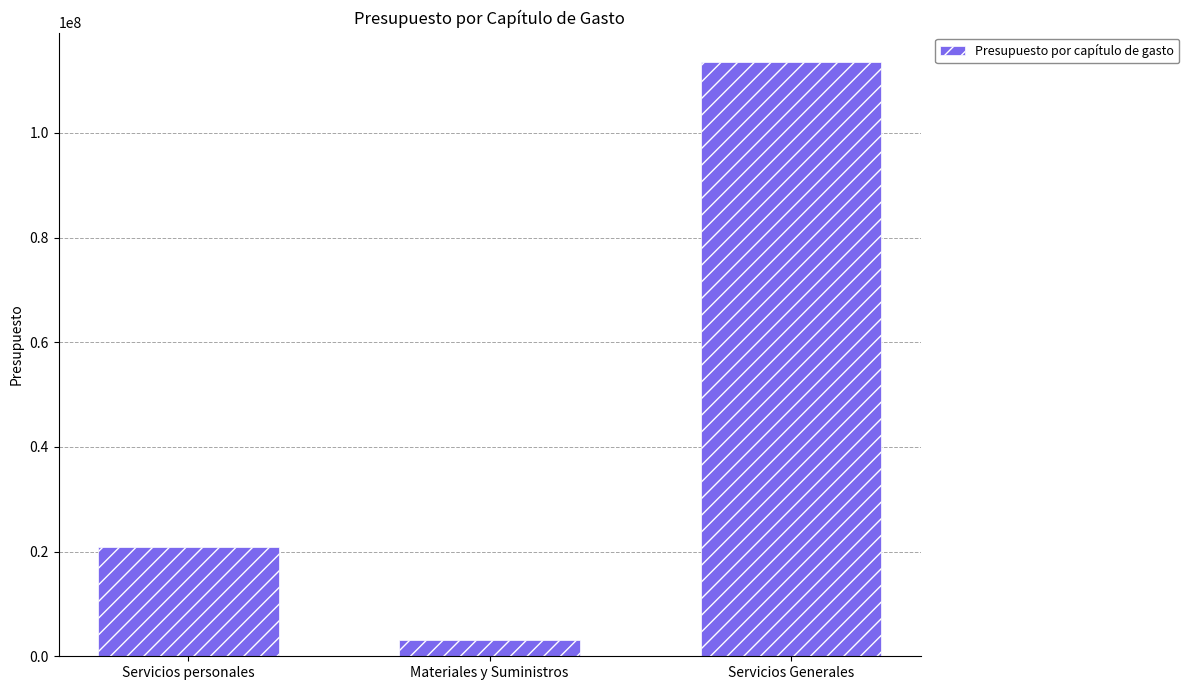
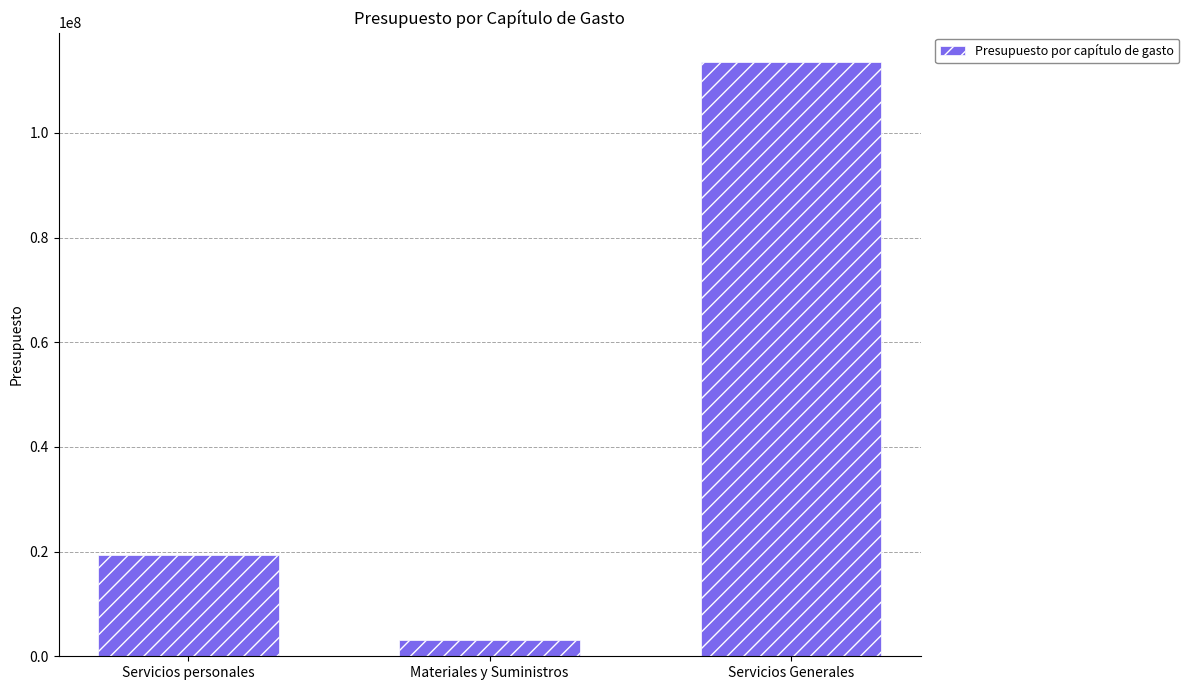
Servicios personales: 21000000 -> 19000000
